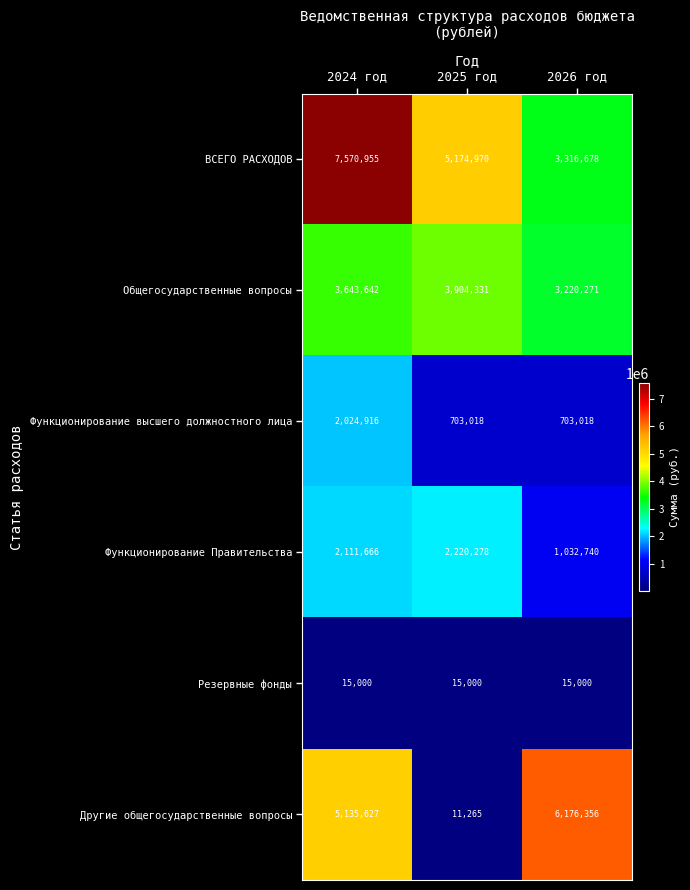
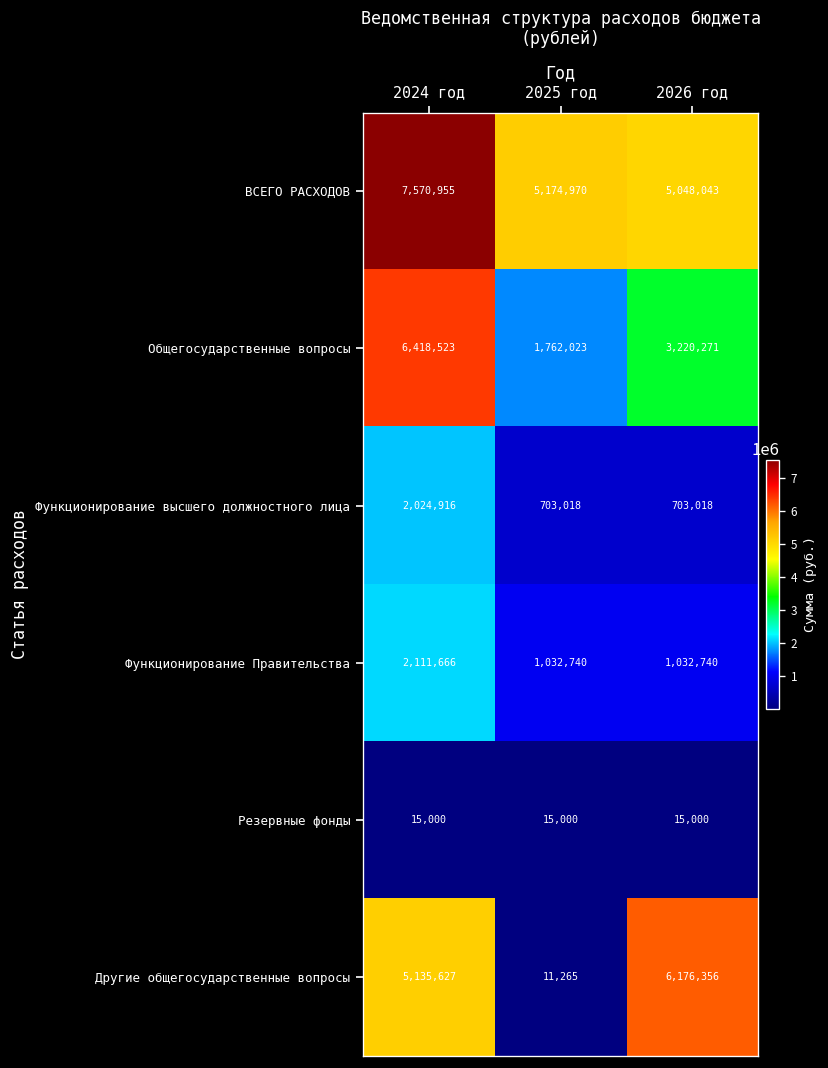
ВСЕГО РАСХОДОВ, 2026 год: 3,316,678 -> 5,048,043
Общегосударственные вопросы, 2024 год: 3,643,642 -> 6,418,523
Общегосударственные вопросы, 2025 год: 3,904,331 -> 1,762,023
Функционирование Правительства, 2025 год: 2,220,278 -> 1,032,740
